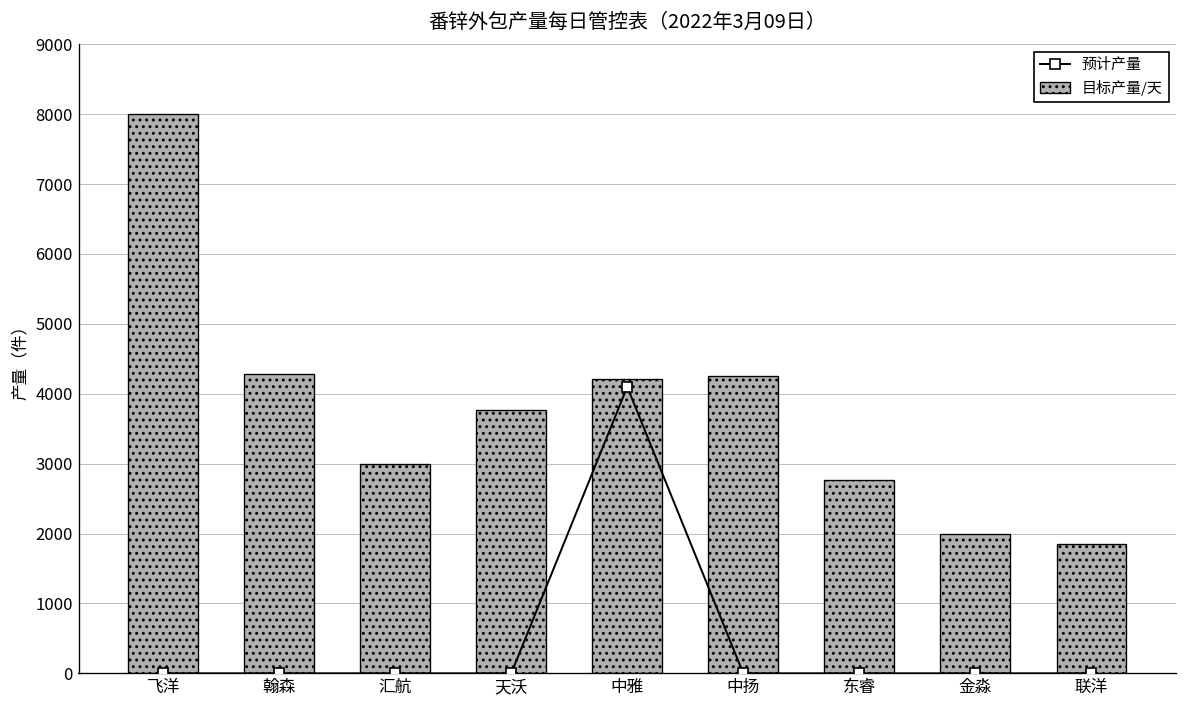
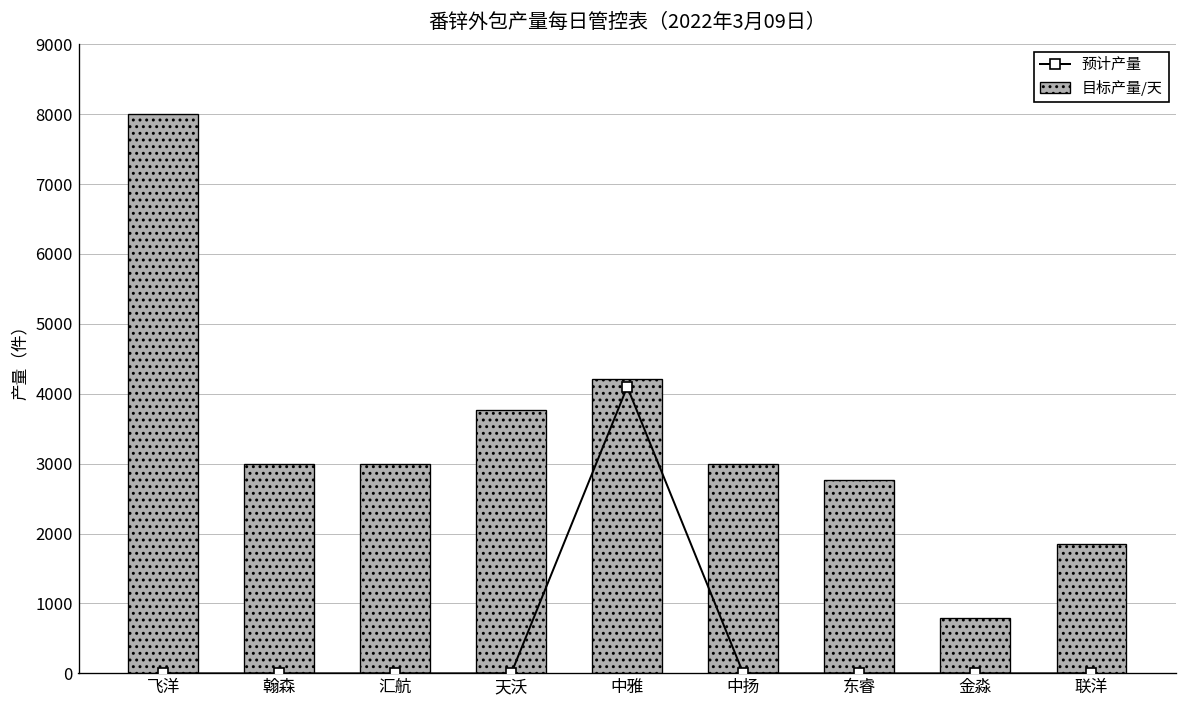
目标产量/天, 翰森: 4300 -> 3000
目标产量/天, 中扬: 4200 -> 3000
目标产量/天, 金淼: 2000 -> 800
